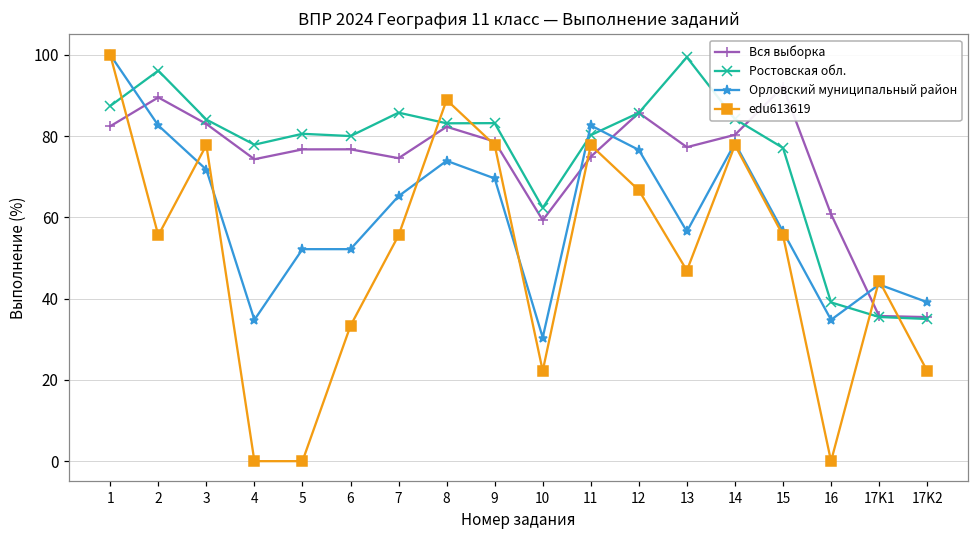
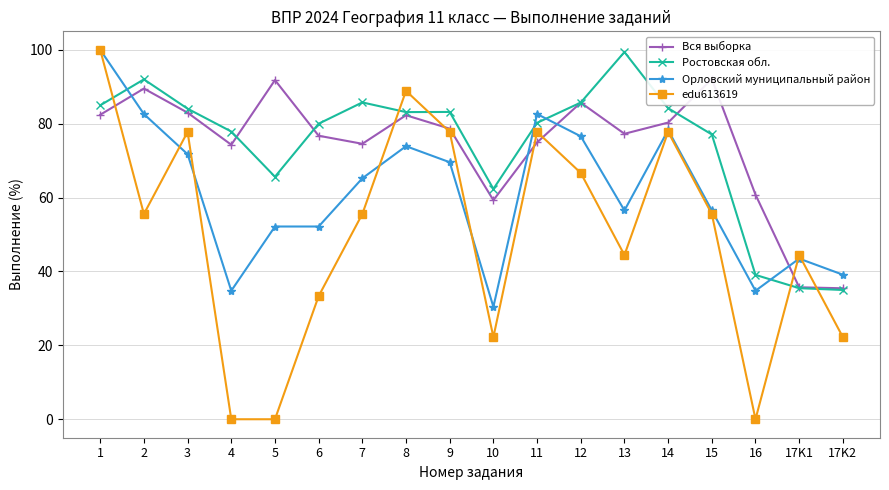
Ростовская обл., 1: 87 -> 85
Ростовская обл., 2: 96 -> 92
Вся выборка, 5: 77 -> 92
Ростовская обл., 5: 81 -> 66
edu613619, 13: 47 -> 44
